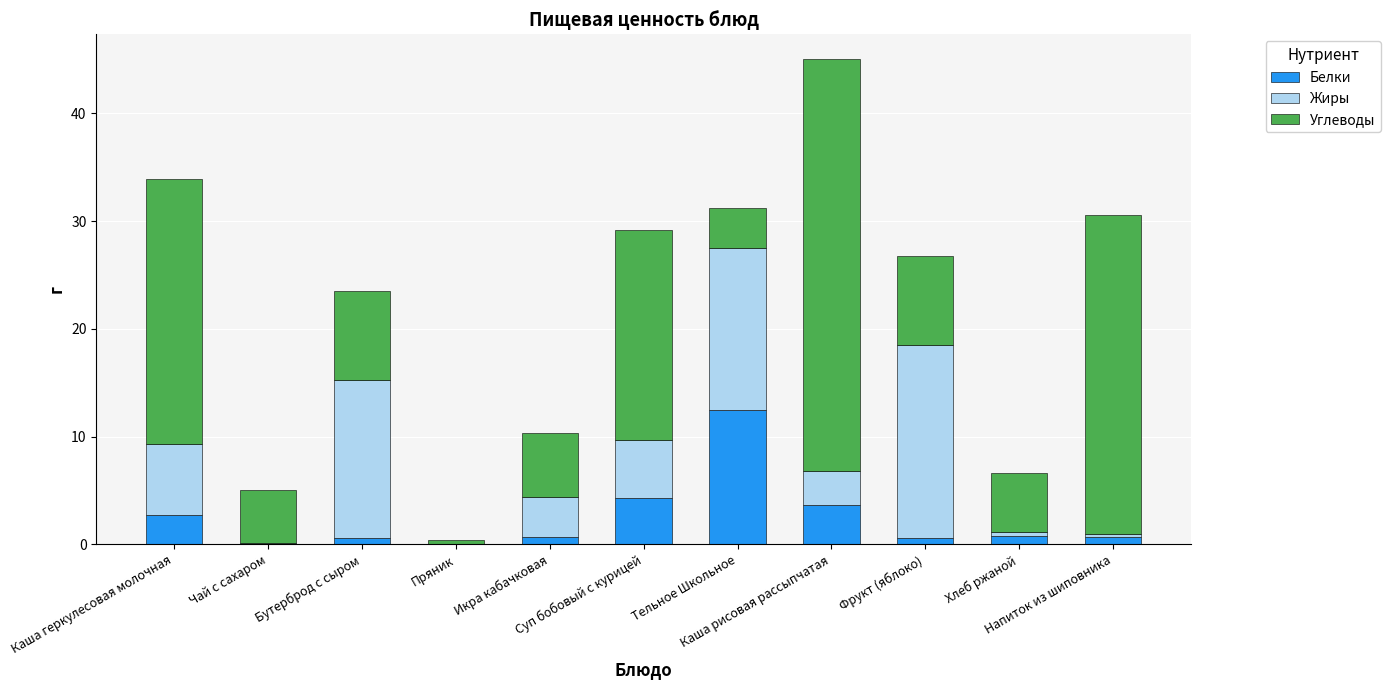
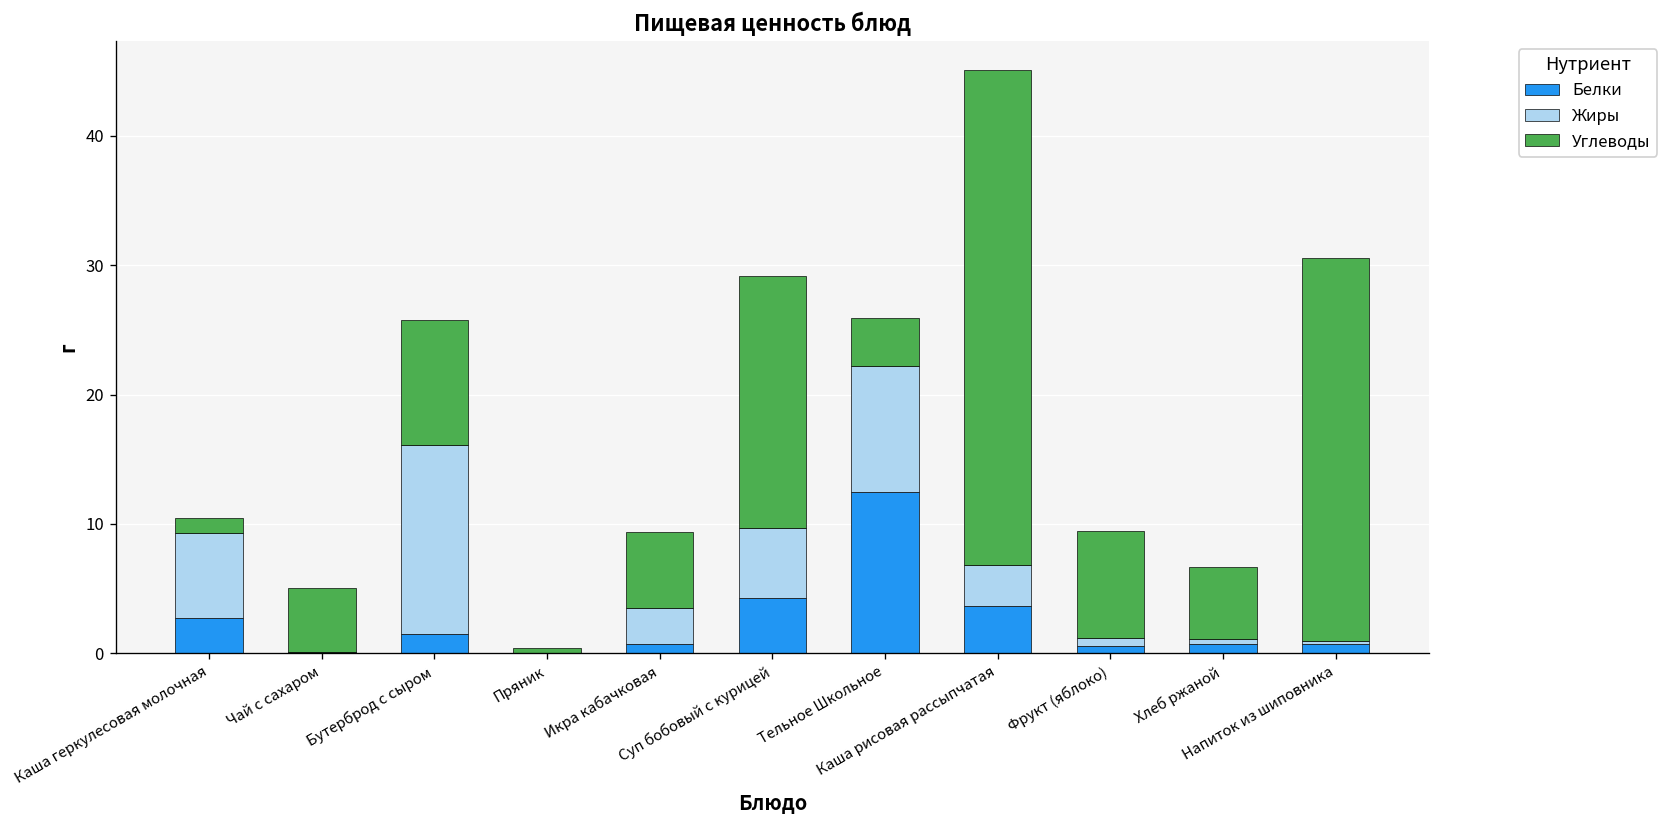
Углеводы, Каша геркулесовая молочная: 24.6 -> 1.1
Белки, Бутерброд с сыром: 0.6 -> 1.5
Углеводы, Бутерброд с сыром: 8.3 -> 9.6
Жиры, Икра кабачковая: 3.7 -> 2.8
Жиры, Тельное Школьное: 15.0 -> 9.7
Жиры, Фрукт (яблоко): 17.9 -> 0.6
